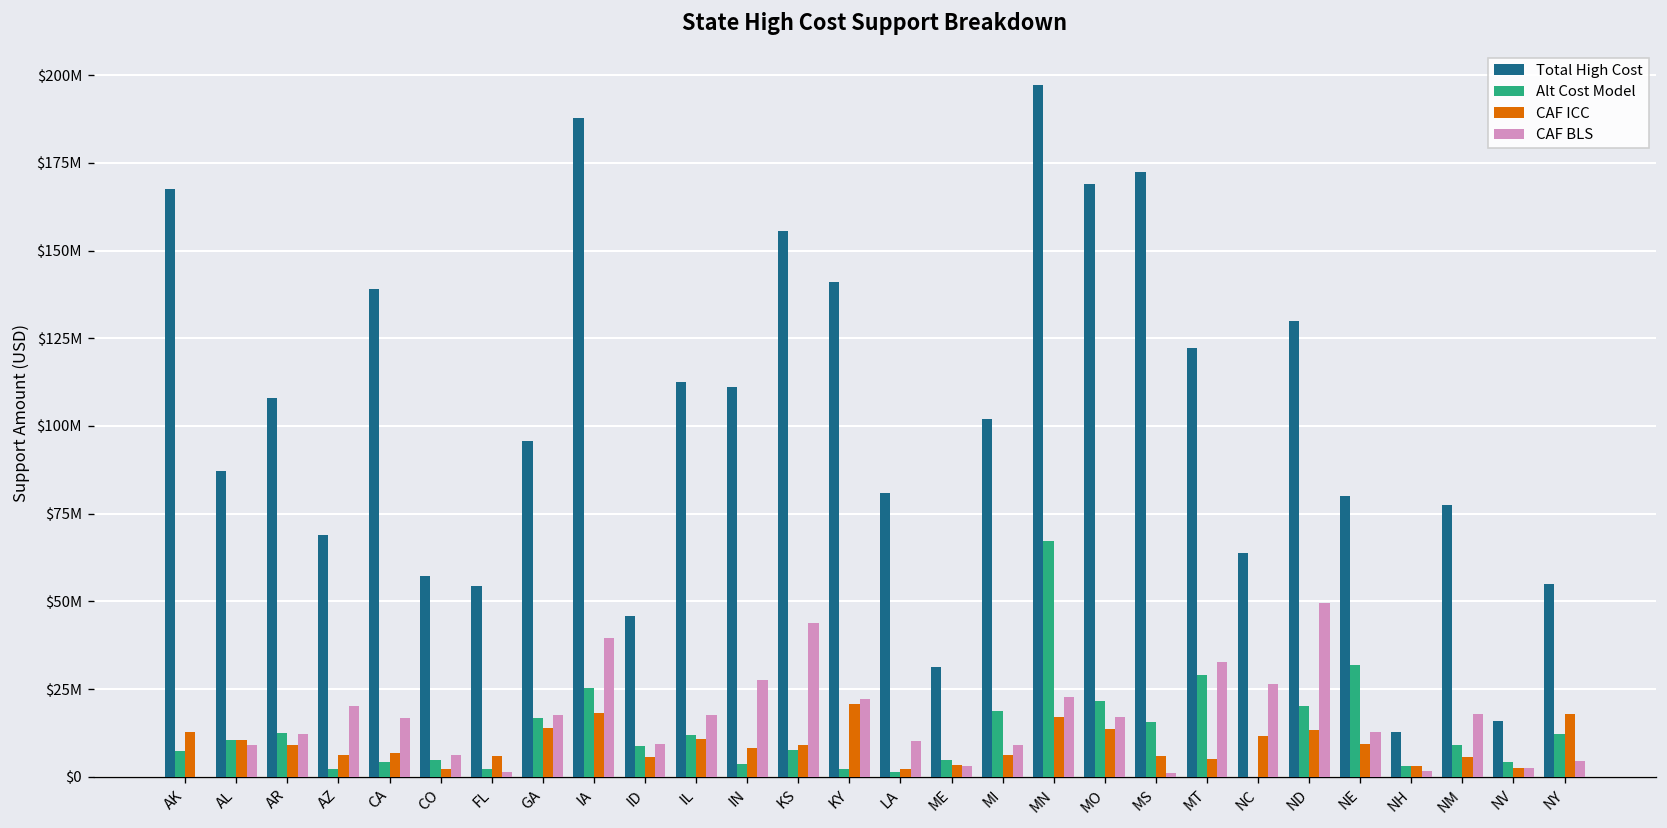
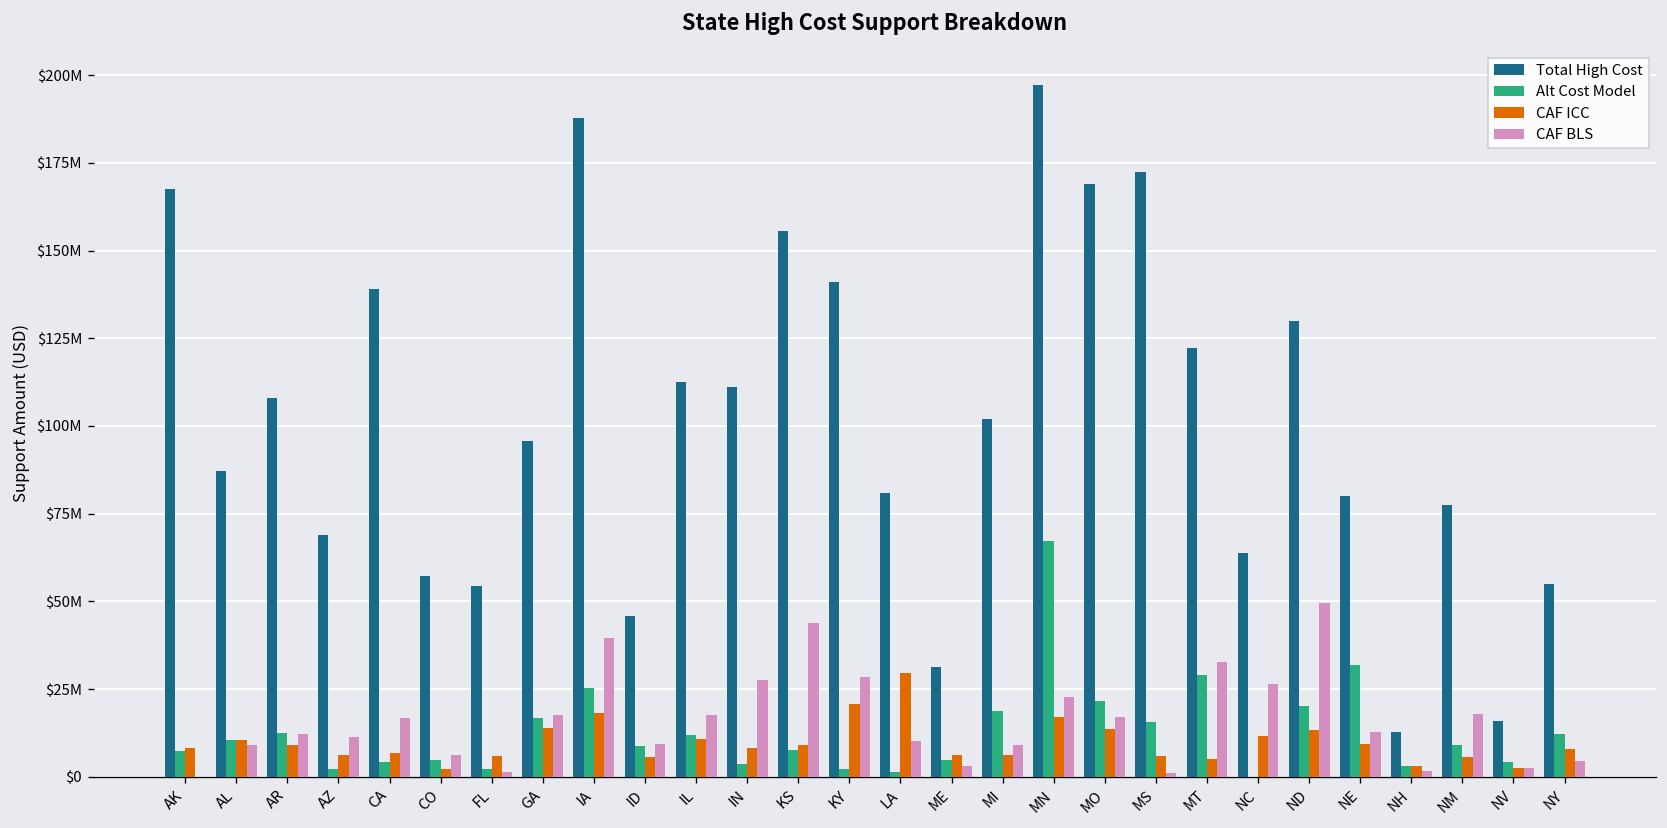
CAF ICC, AK: $13000000 -> $8000000
CAF BLS, AZ: $20000000 -> $11000000
CAF BLS, KY: $22000000 -> $28000000
CAF ICC, LA: $2000000 -> $30000000
CAF ICC, ME: $3000000 -> $6000000
CAF ICC, NY: $18000000 -> $8000000
